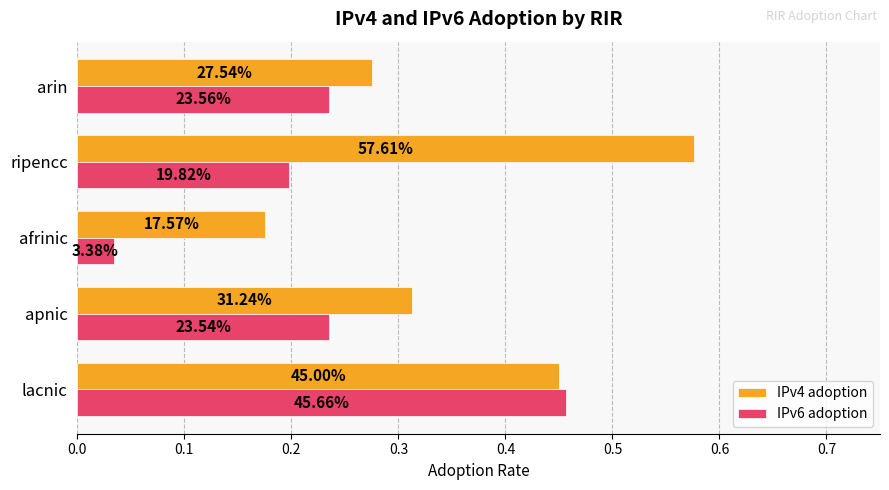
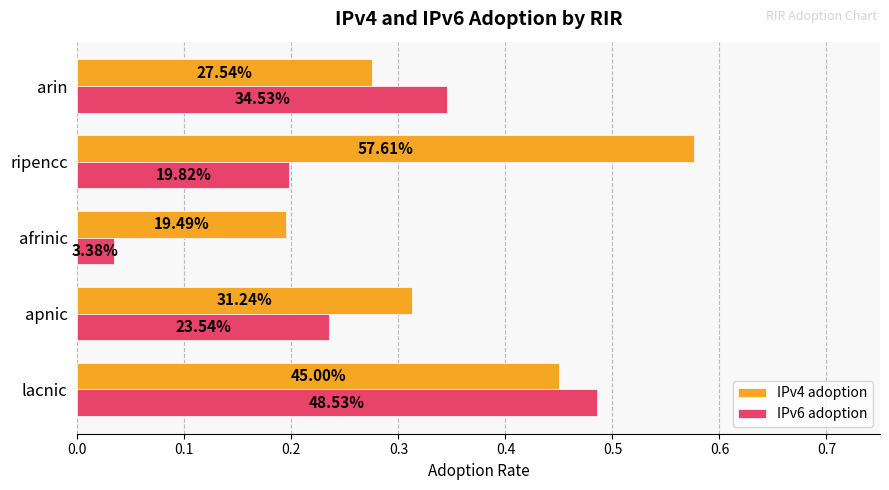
IPv6 adoption, arin: 23.56% -> 34.53%
IPv4 adoption, afrinic: 17.57% -> 19.49%
IPv6 adoption, lacnic: 45.66% -> 48.53%
